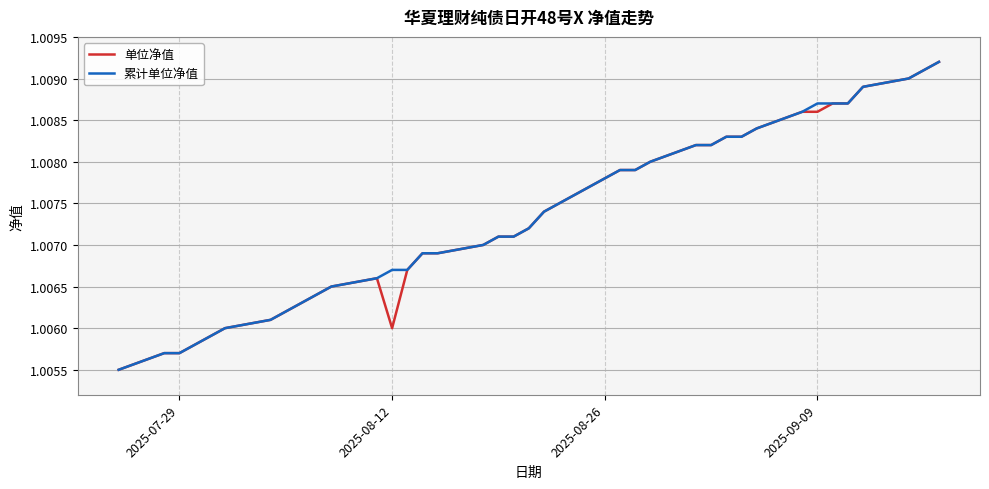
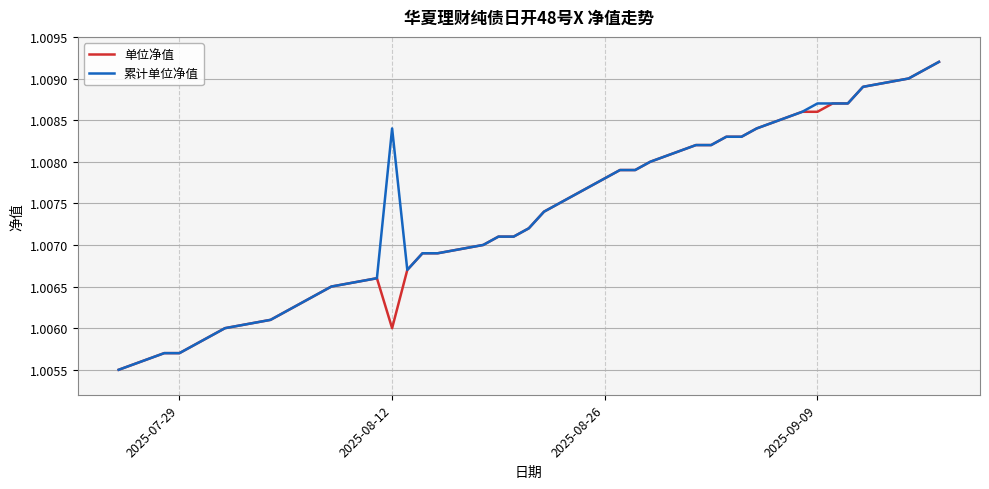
累计单位净值, 2025-08-12: 1.0067 -> 1.0084
